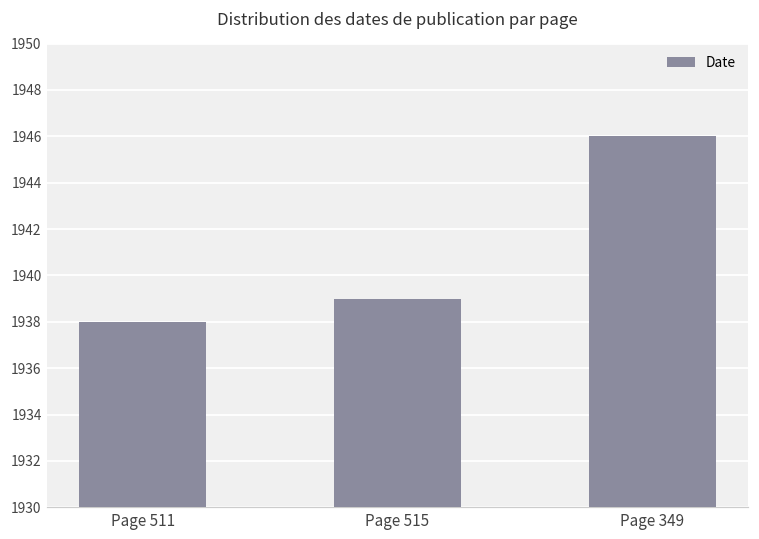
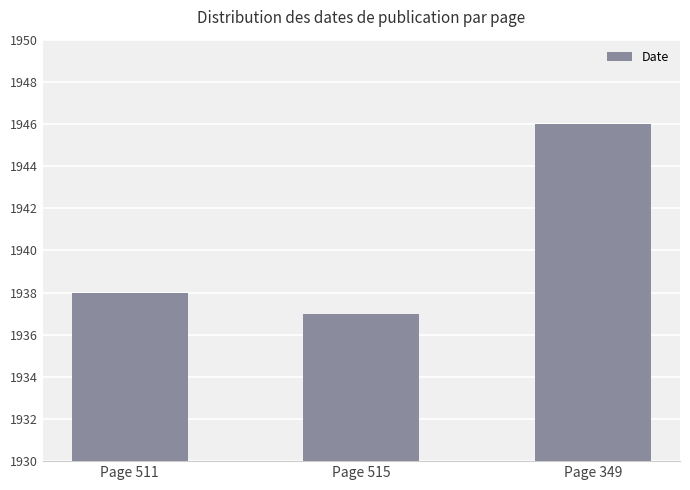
Page 515: 1939 -> 1937
